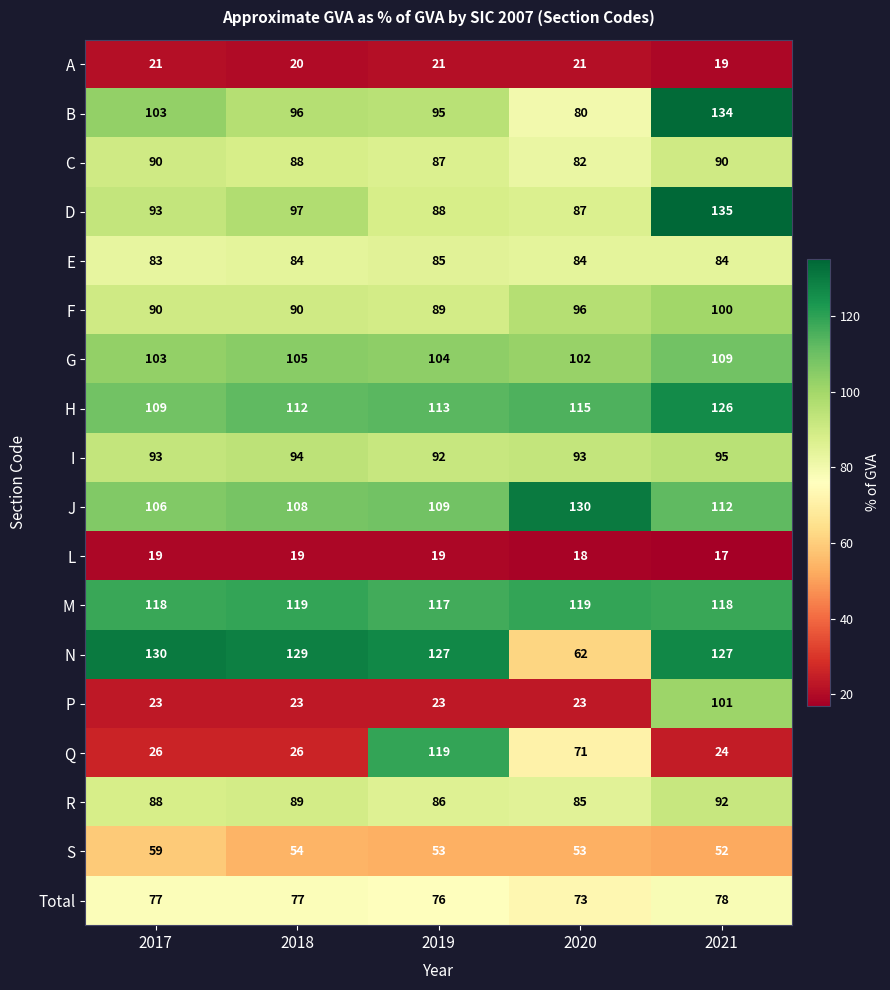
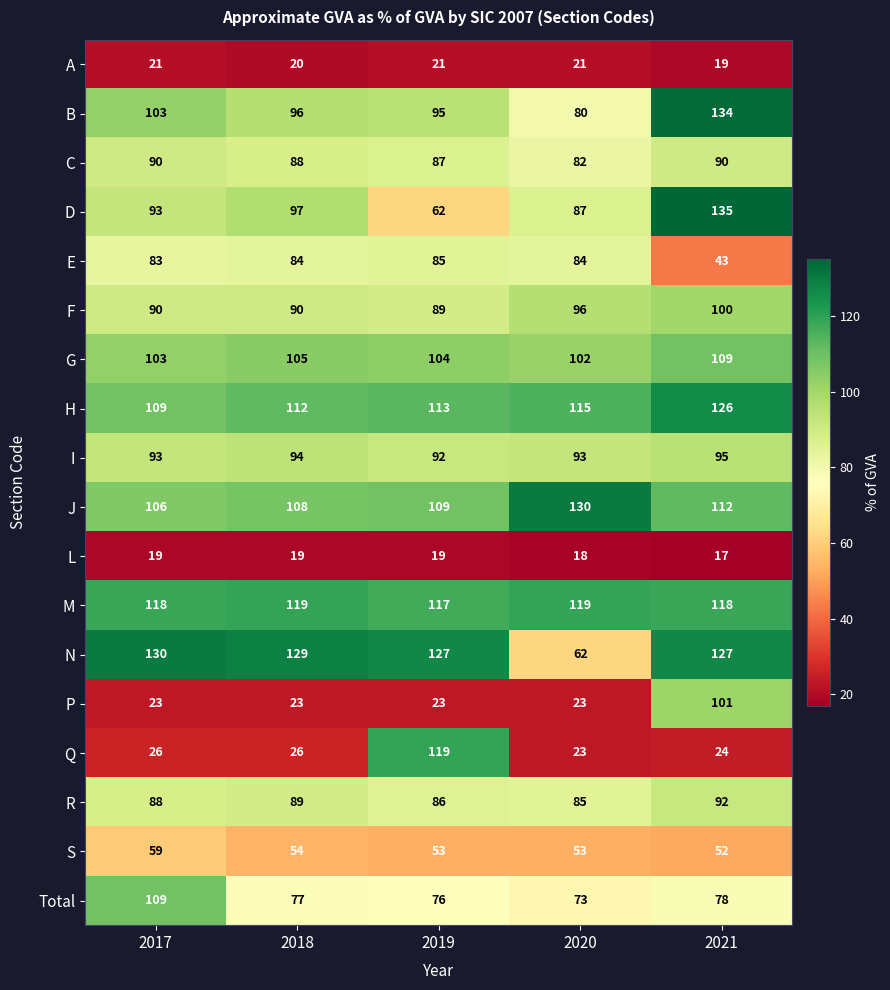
D, 2019: 88 -> 62
E, 2021: 84 -> 43
Q, 2020: 71 -> 23
Total, 2017: 77 -> 109
